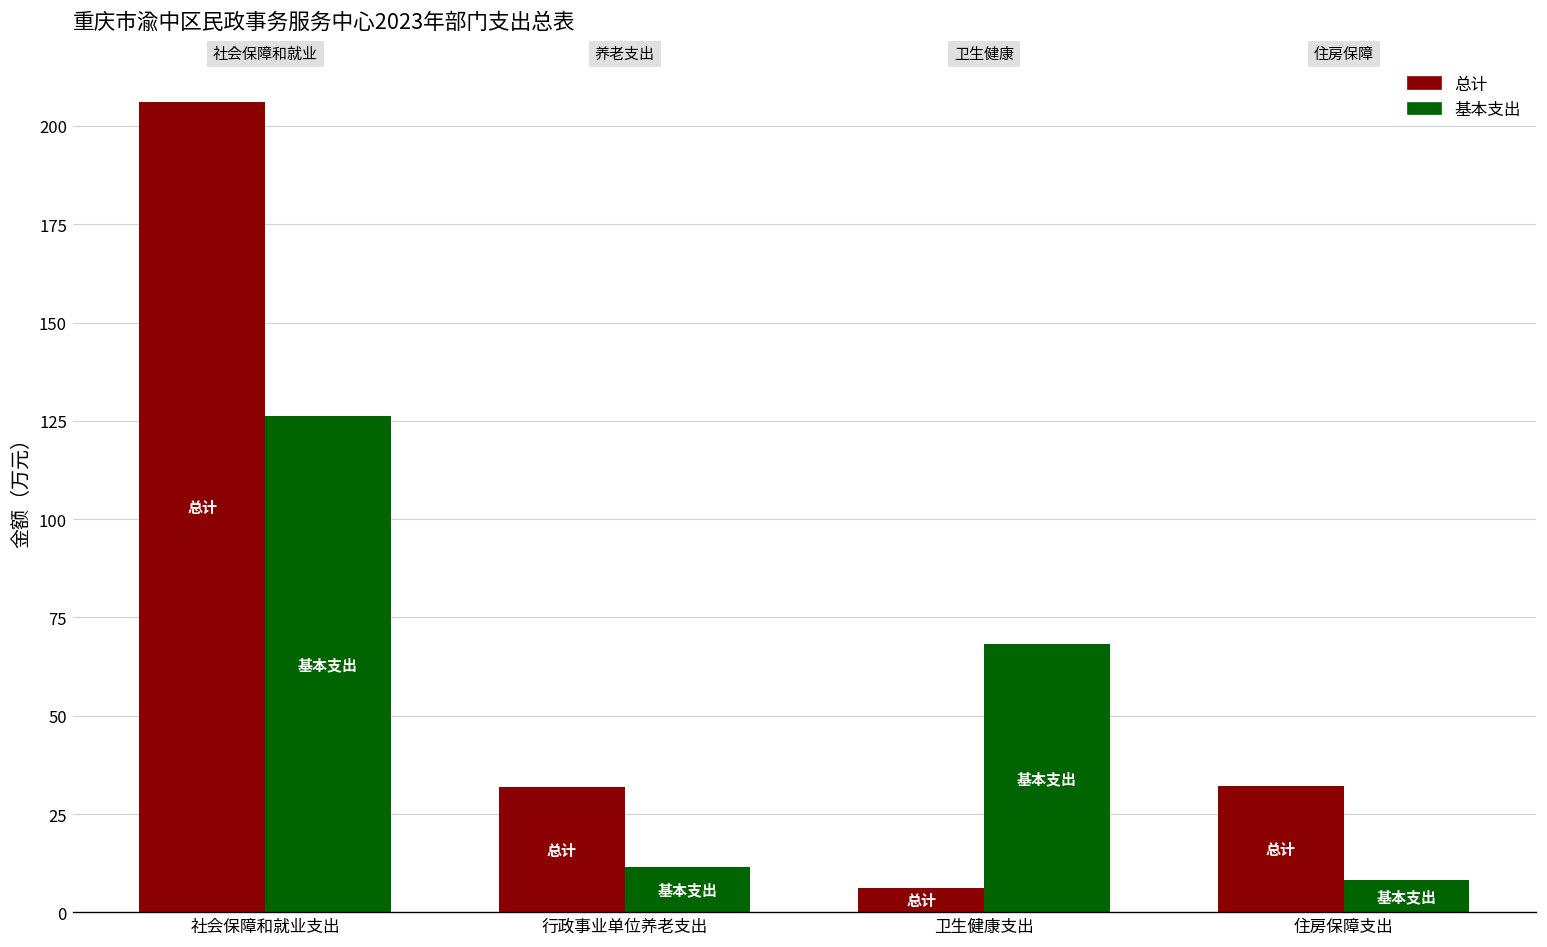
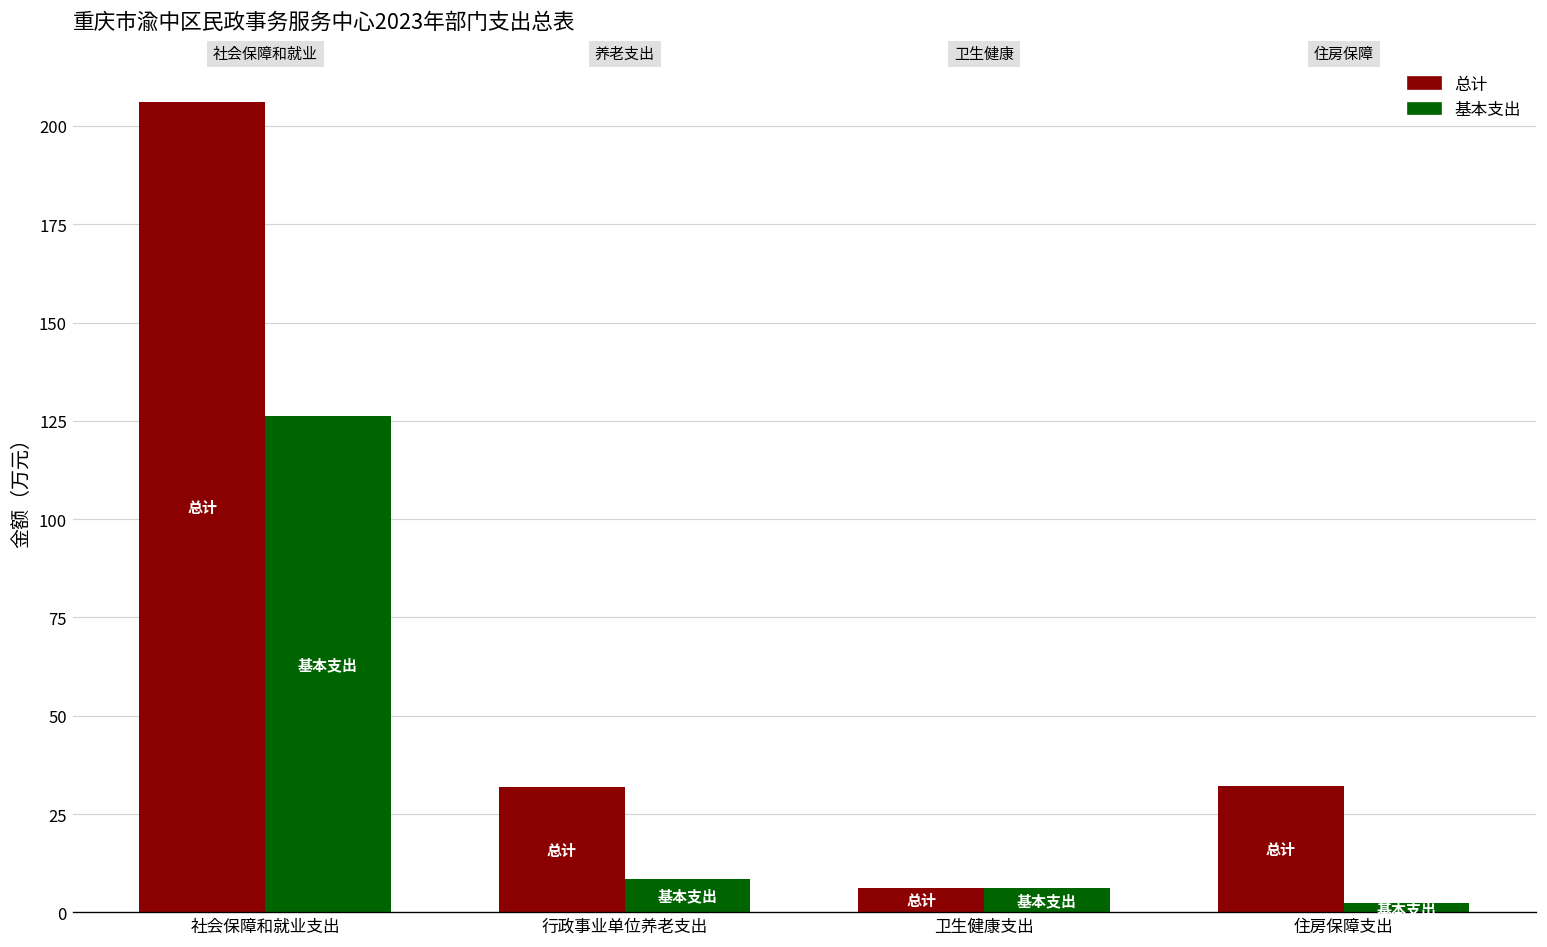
基本支出, 行政事业单位养老支出: 11 -> 9
基本支出, 卫生健康支出: 68 -> 6
基本支出, 住房保障支出: 8 -> 2
